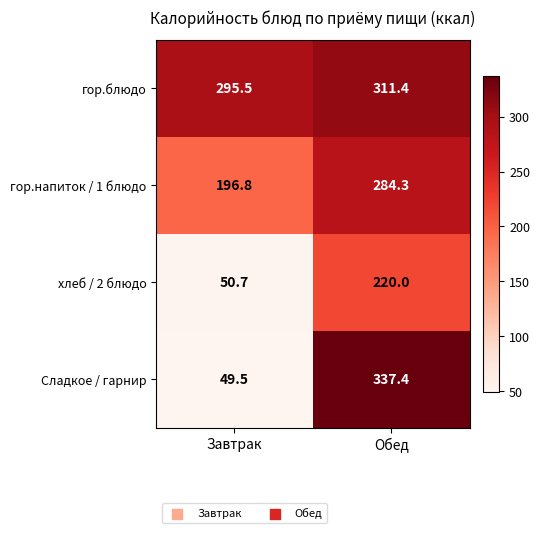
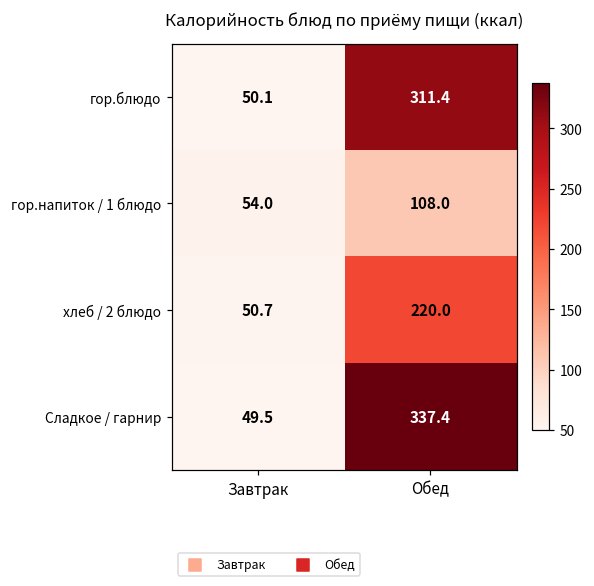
гор.блюдо, Завтрак: 295.5 -> 50.1
гор.напиток / 1 блюдо, Завтрак: 196.8 -> 54.0
гор.напиток / 1 блюдо, Обед: 284.3 -> 108.0
